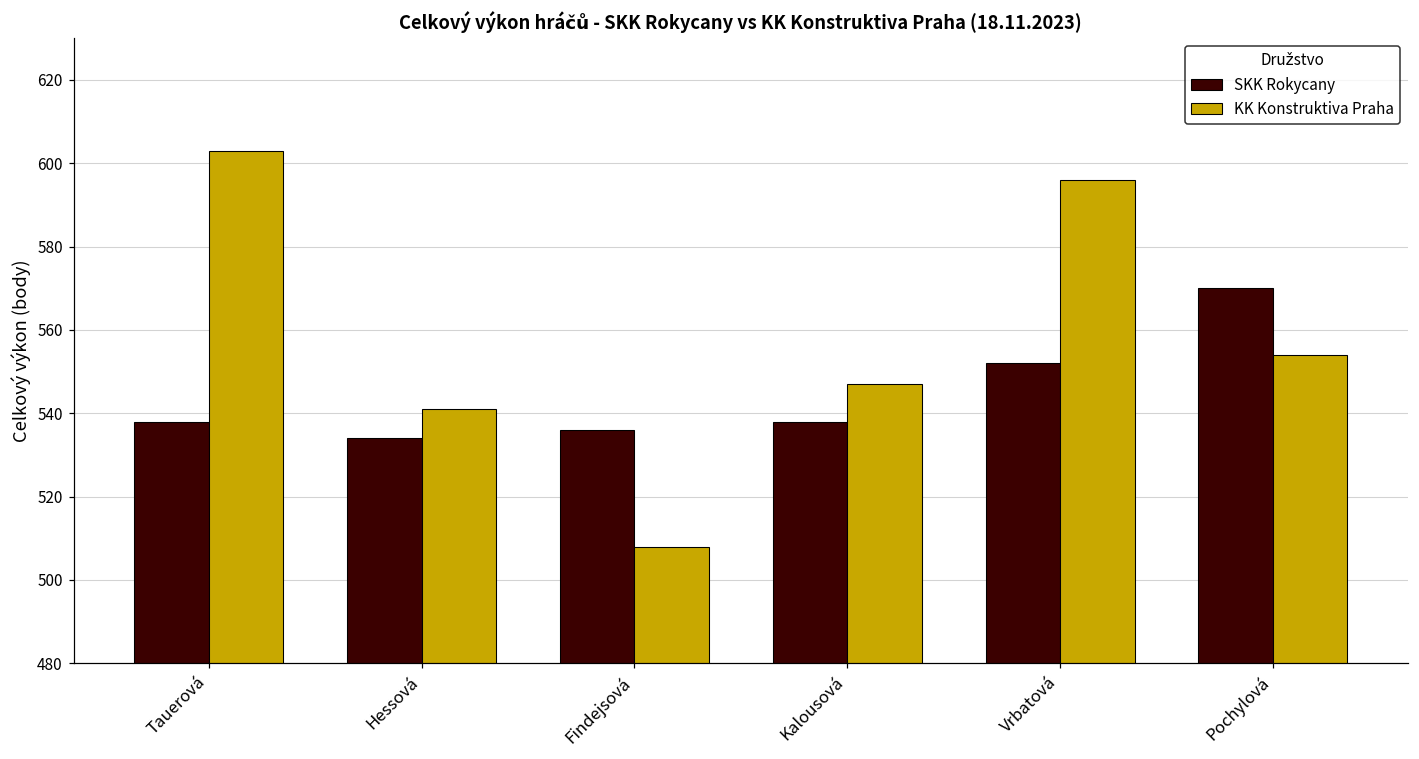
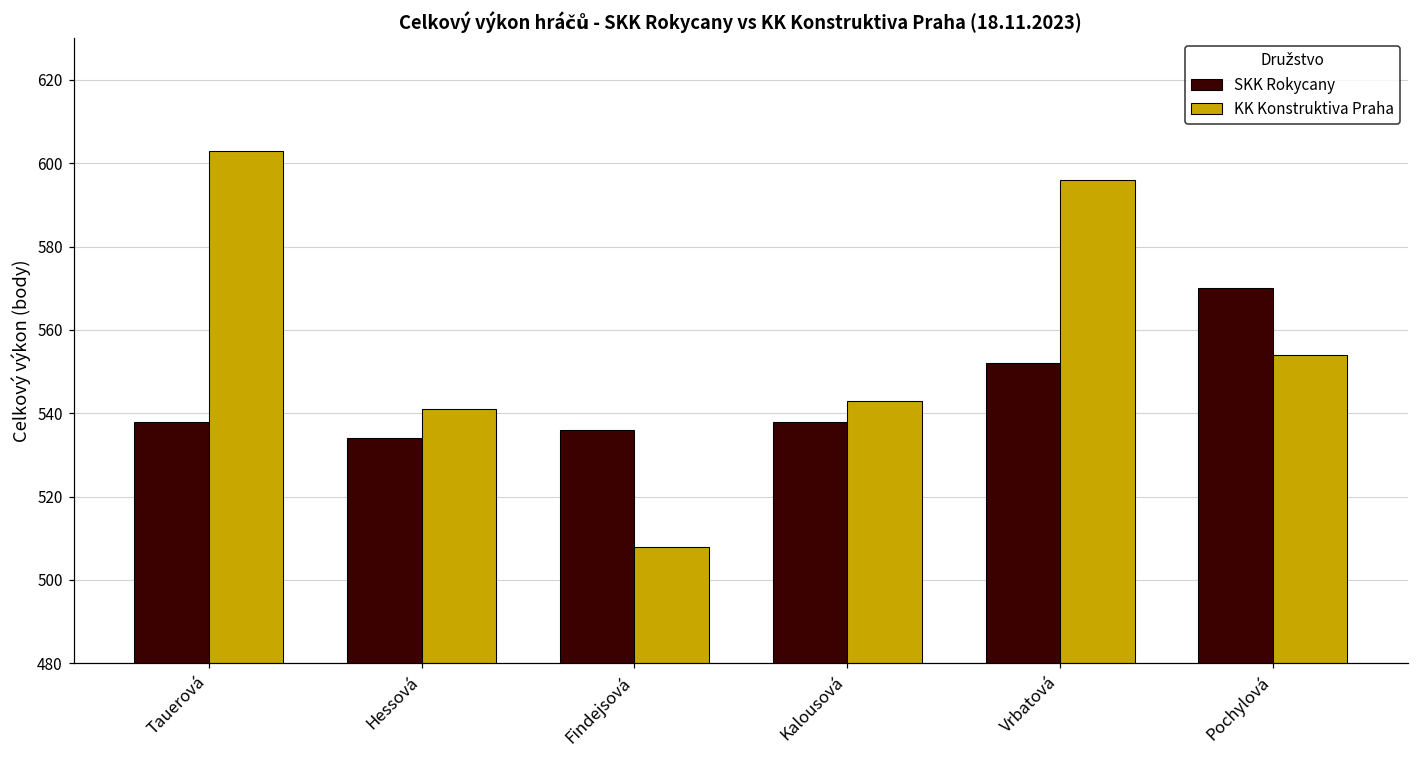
KK Konstruktiva Praha, Kalousová: 547 -> 543
